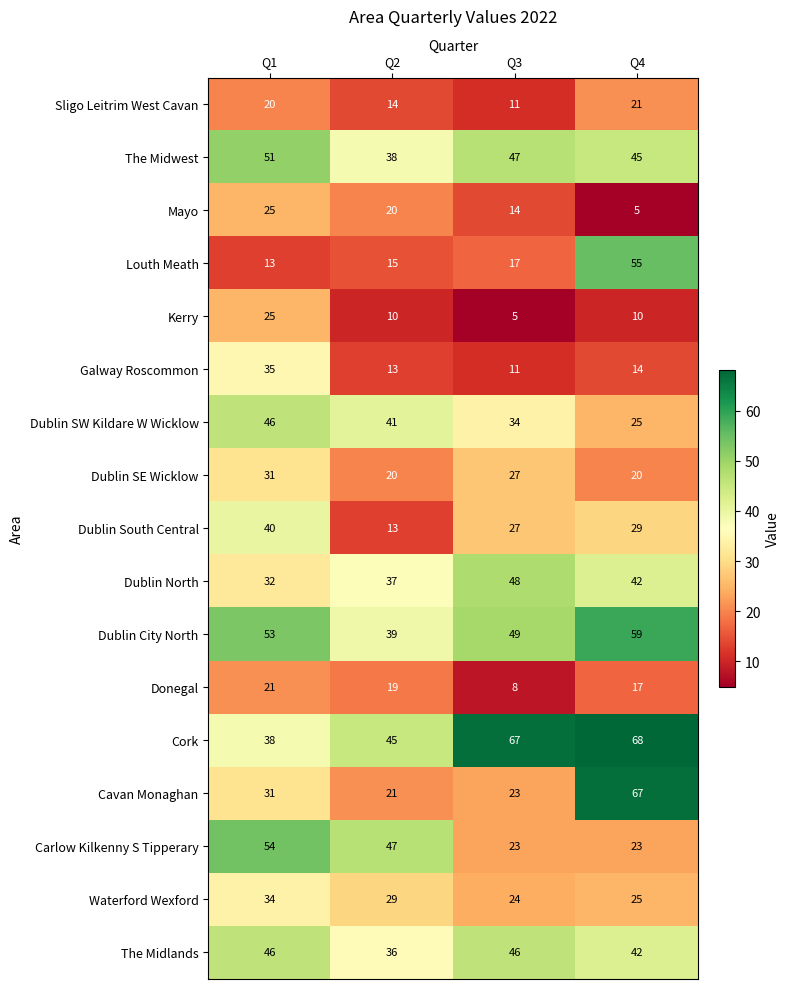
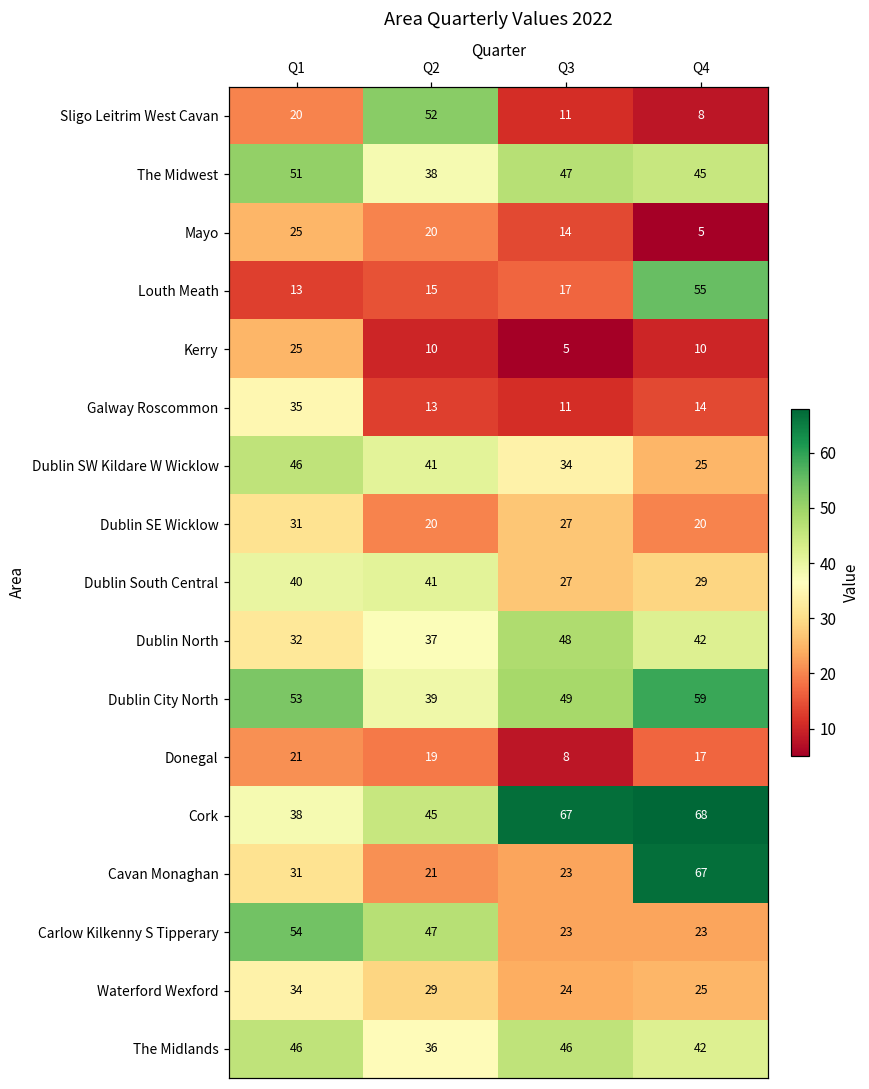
Sligo Leitrim West Cavan, Q2: 14 -> 52
Sligo Leitrim West Cavan, Q4: 21 -> 8
Dublin South Central, Q2: 13 -> 41
